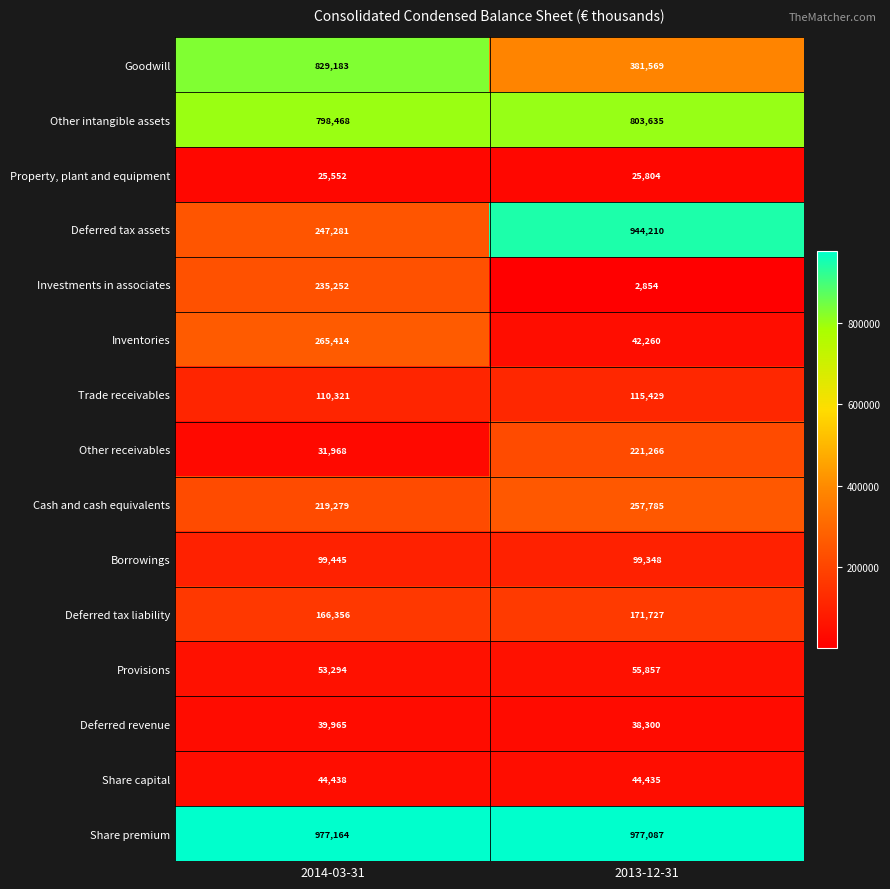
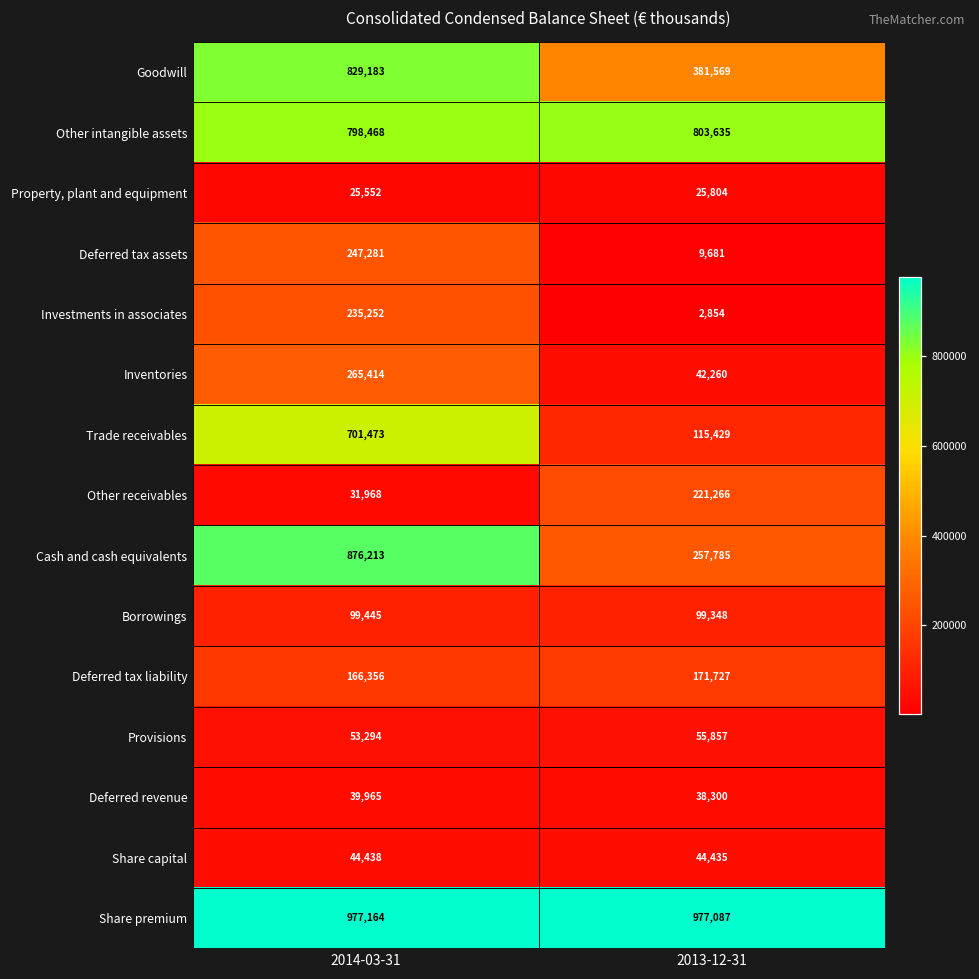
Deferred tax assets, 2013-12-31: 944,210 -> 9,681
Trade receivables, 2014-03-31: 110,321 -> 701,473
Cash and cash equivalents, 2014-03-31: 219,279 -> 876,213
